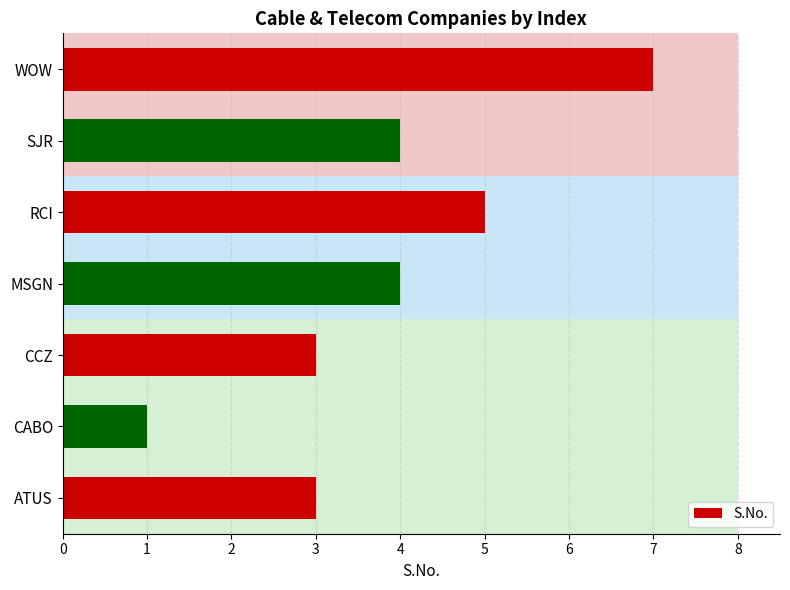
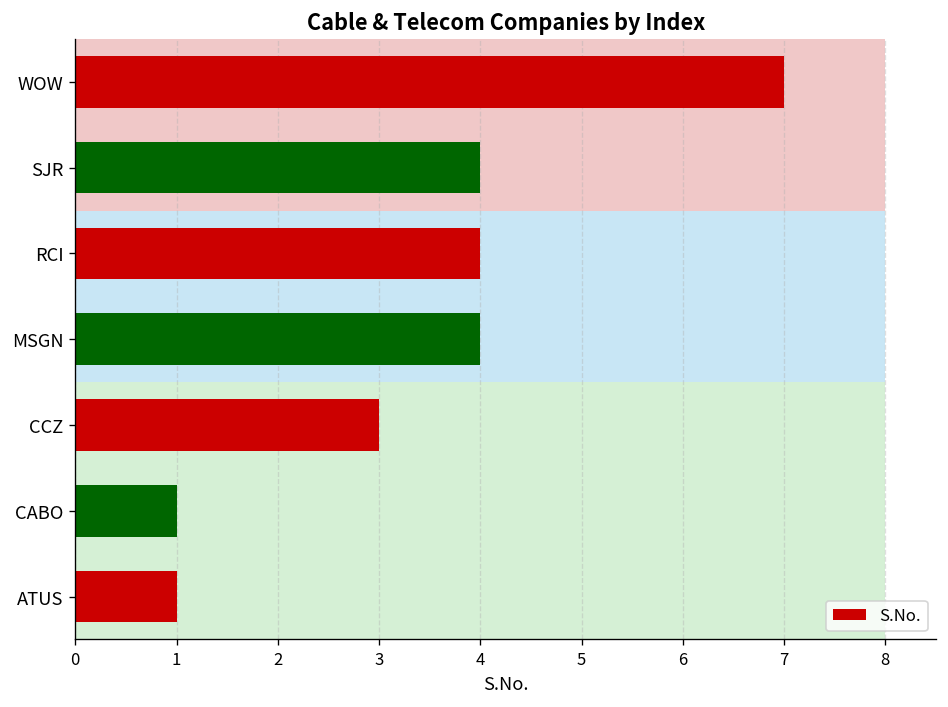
S.No., RCI: 5 -> 4
S.No., ATUS: 3 -> 1
